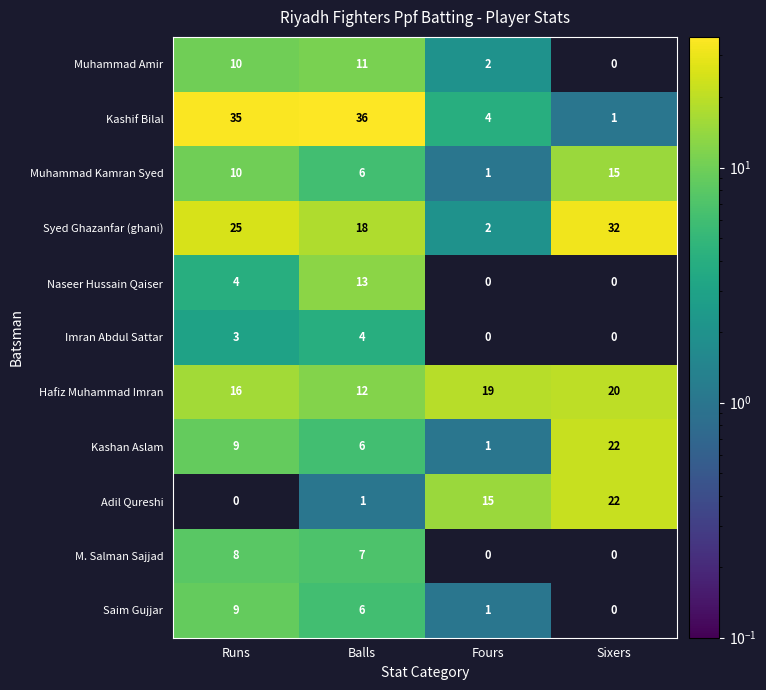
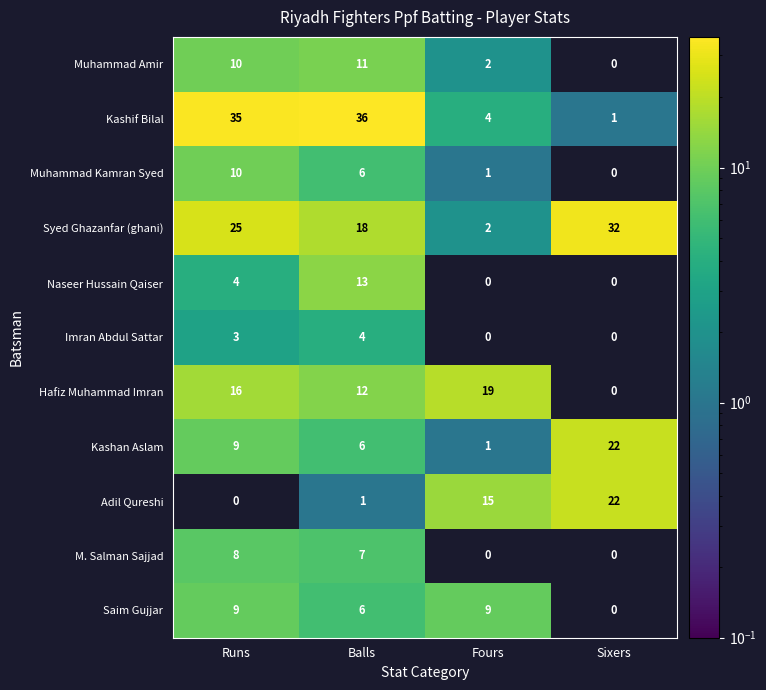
Muhammad Kamran Syed, Sixers: 15 -> 0
Hafiz Muhammad Imran, Sixers: 20 -> 0
Saim Gujjar, Fours: 1 -> 9
